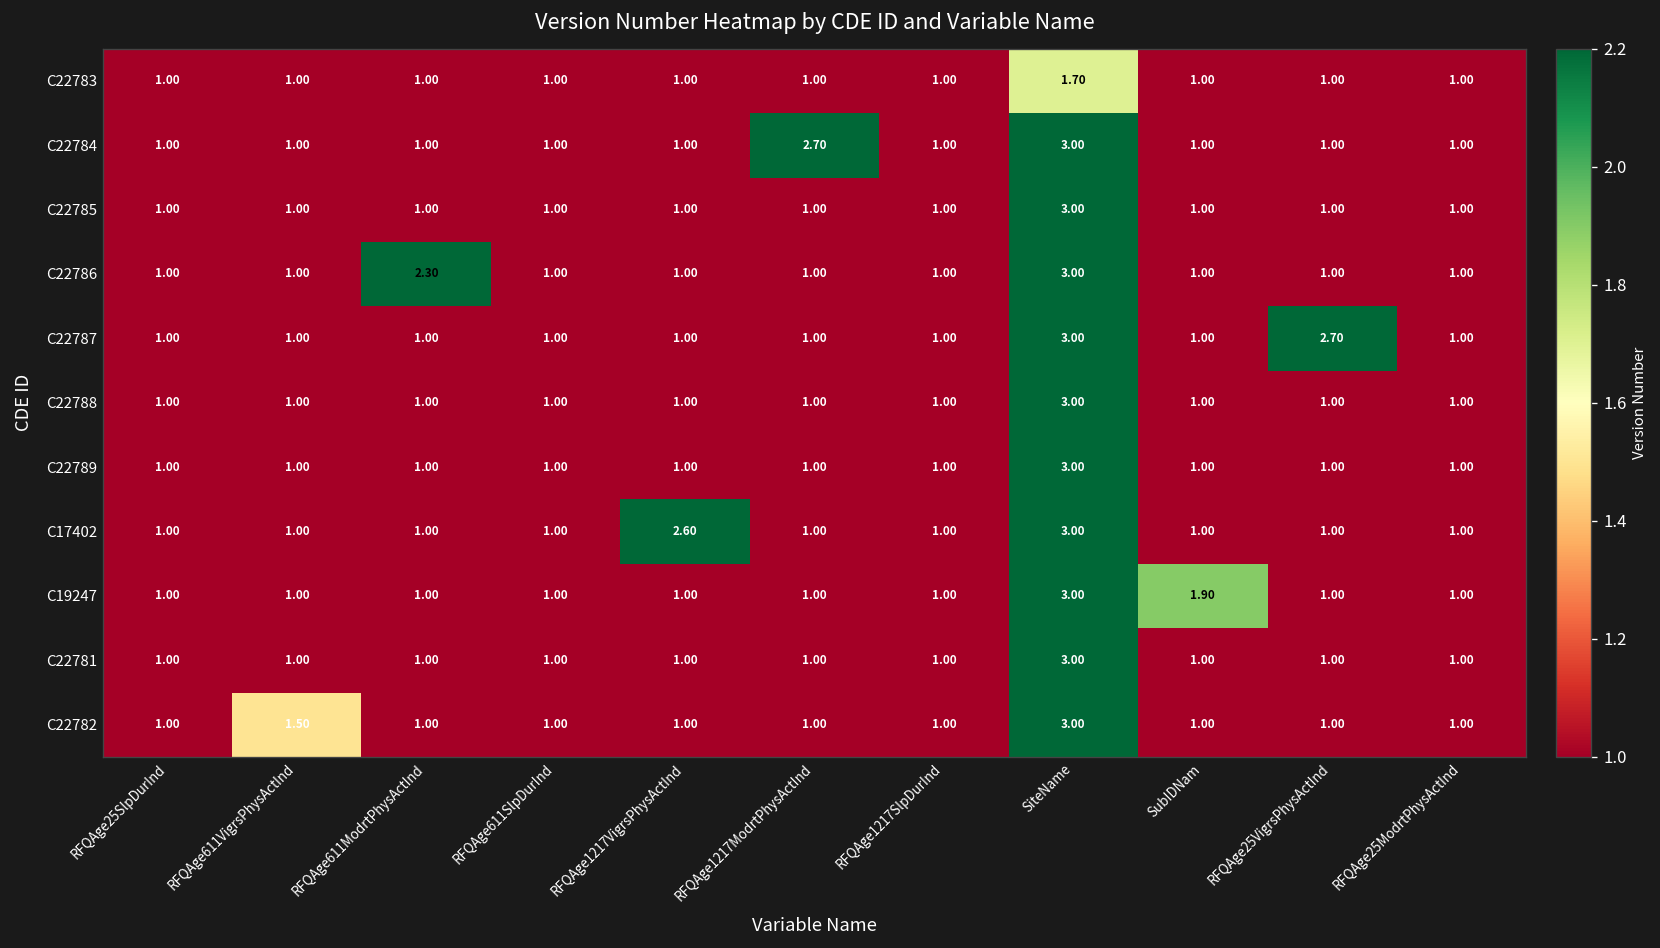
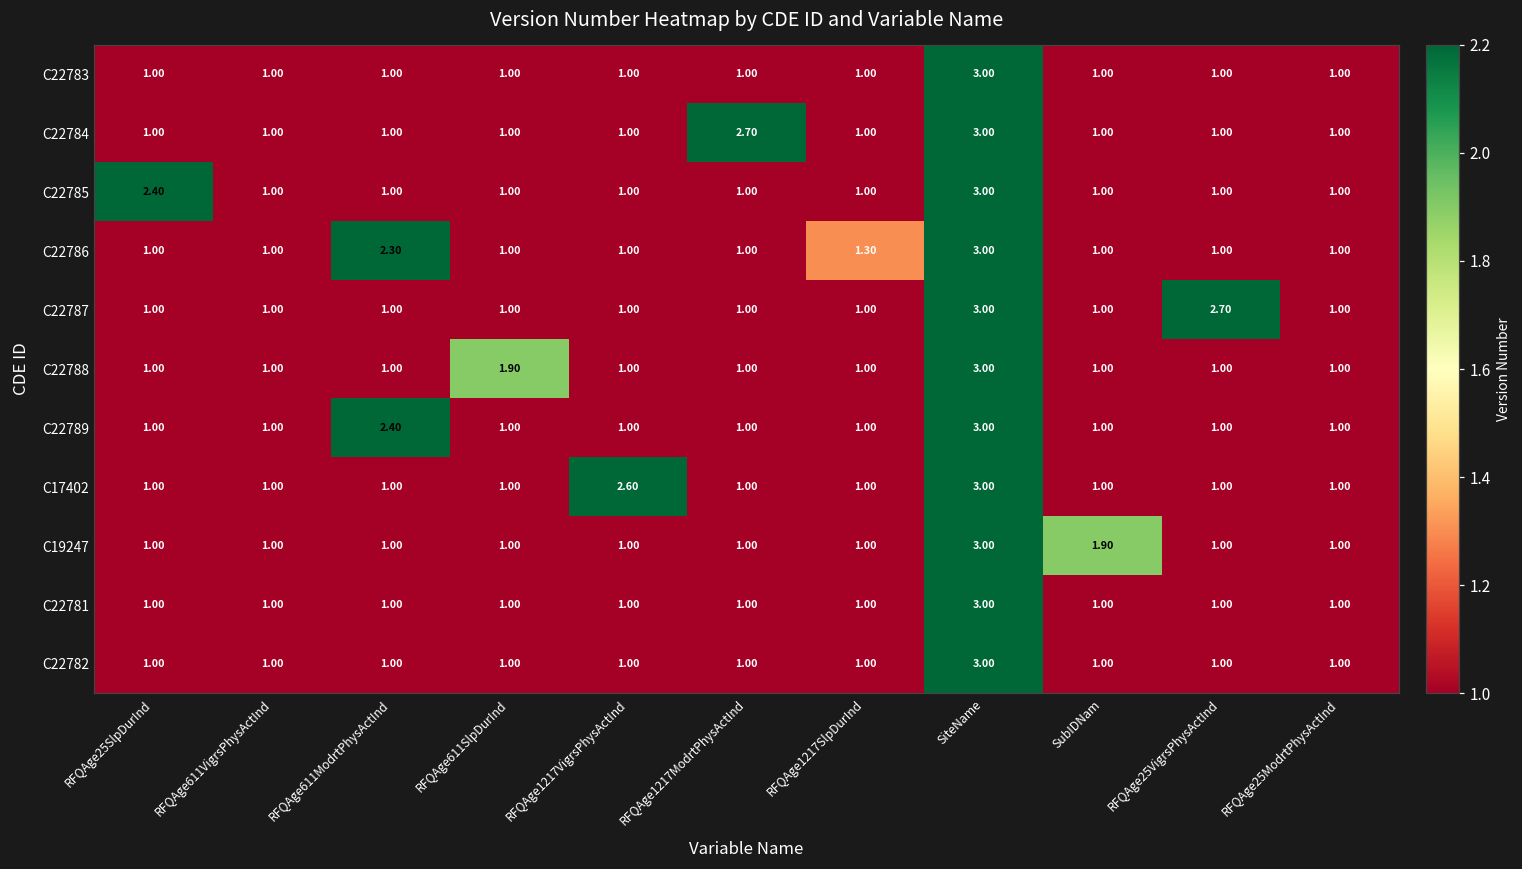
C22783, SiteName: 1.70 -> 3.00
C22785, RFQAge25SlpDurInd: 1.00 -> 2.40
C22786, RFQAge1217SlpDurInd: 1.00 -> 1.30
C22788, RFQAge611SlpDurInd: 1.00 -> 1.90
C22789, RFQAge611ModrtPhysActInd: 1.00 -> 2.40
C22782, RFQAge611VigrsPhysActInd: 1.50 -> 1.00
